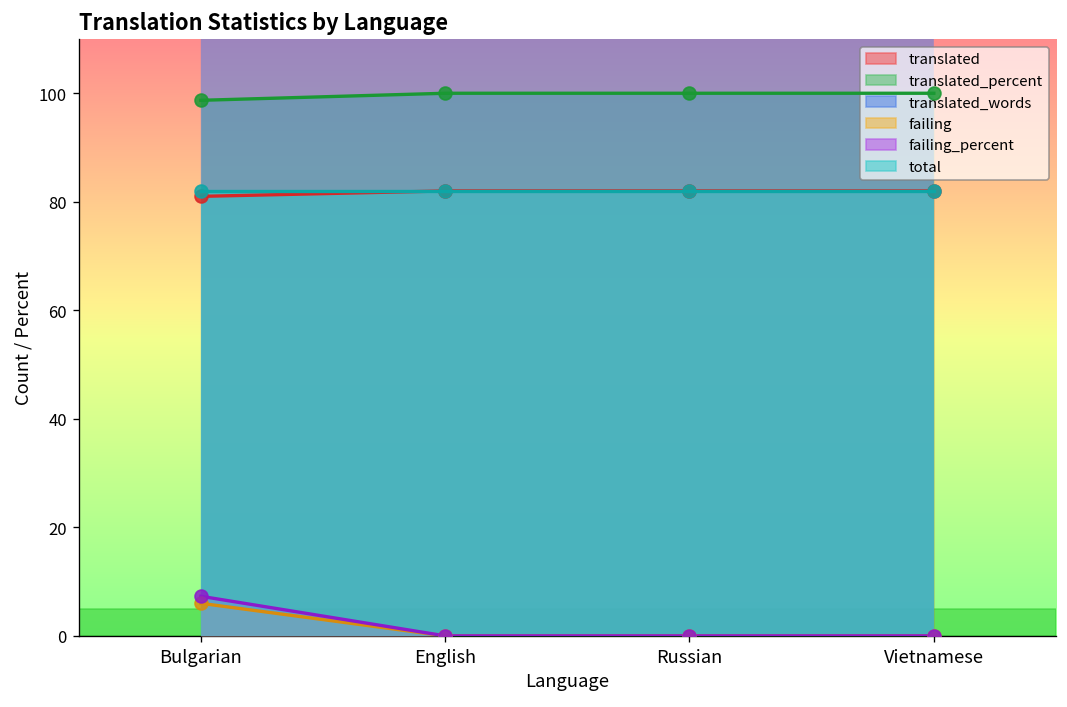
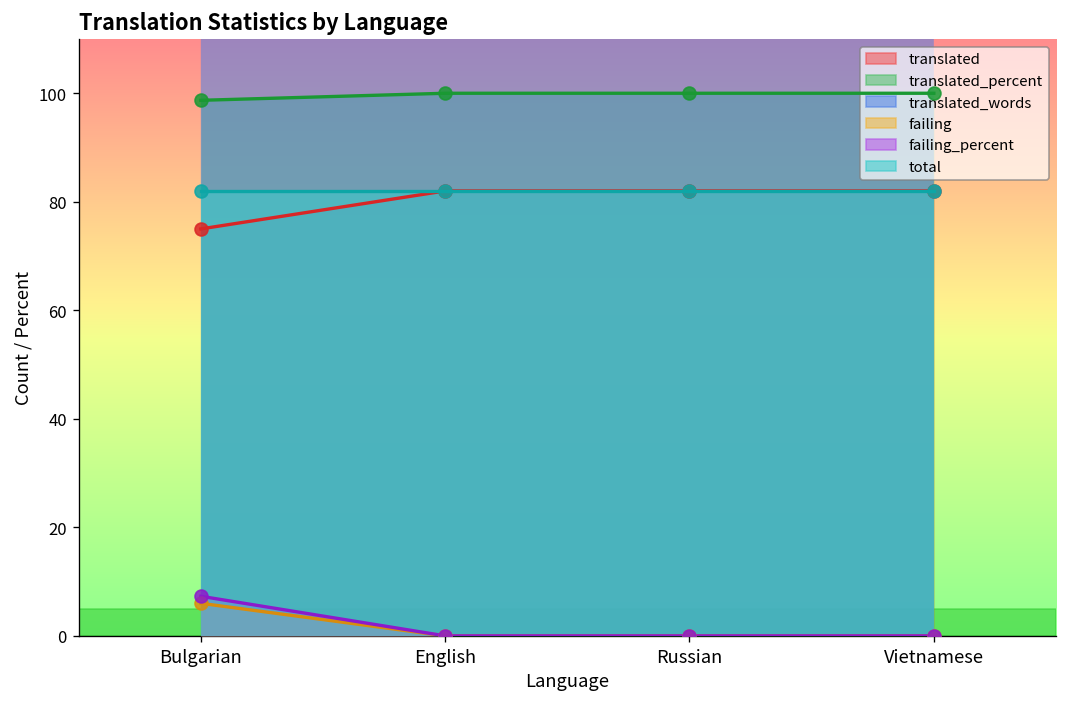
translated, Bulgarian: 81 -> 75
